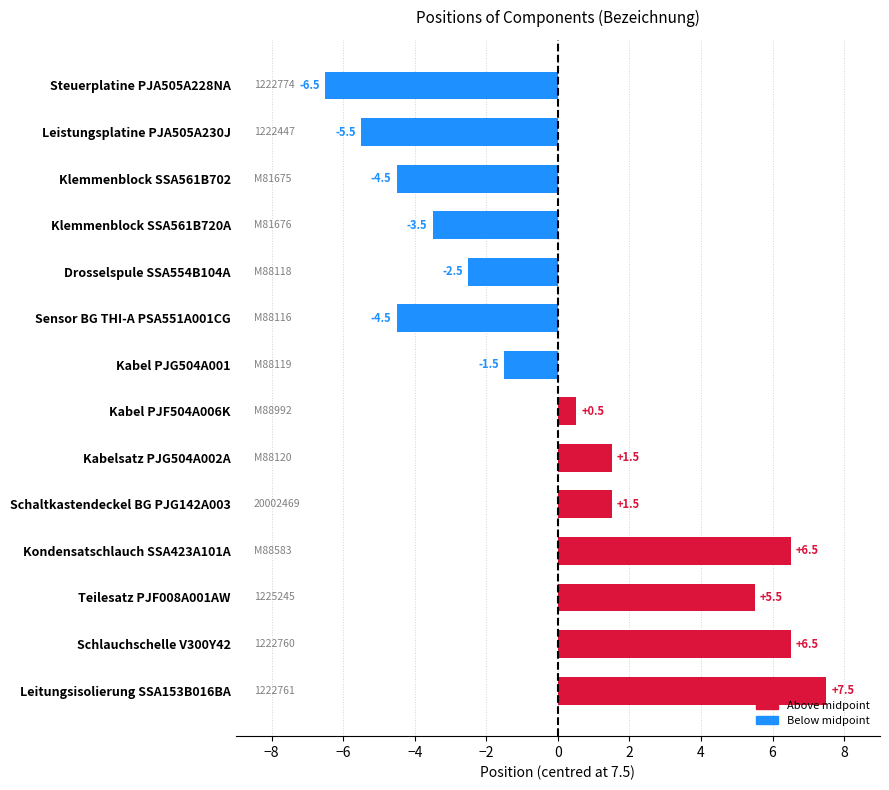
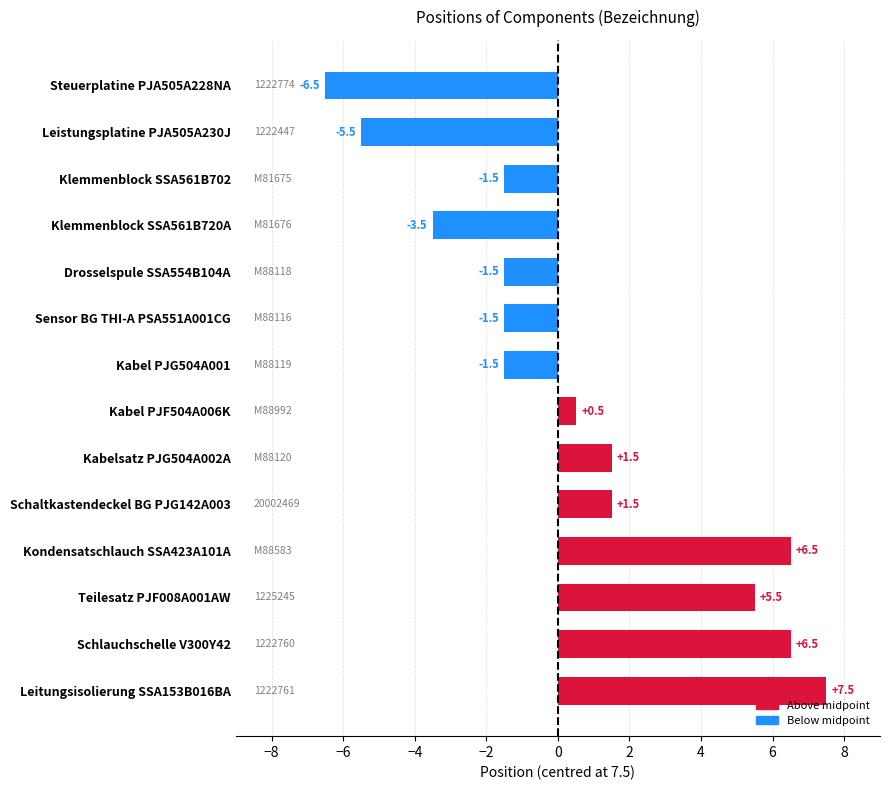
Klemmenblock SSA561B702: -4.5 -> -1.5
Drosselspule SSA554B104A: -2.5 -> -1.5
Sensor BG THI-A PSA551A001CG: -4.5 -> -1.5
